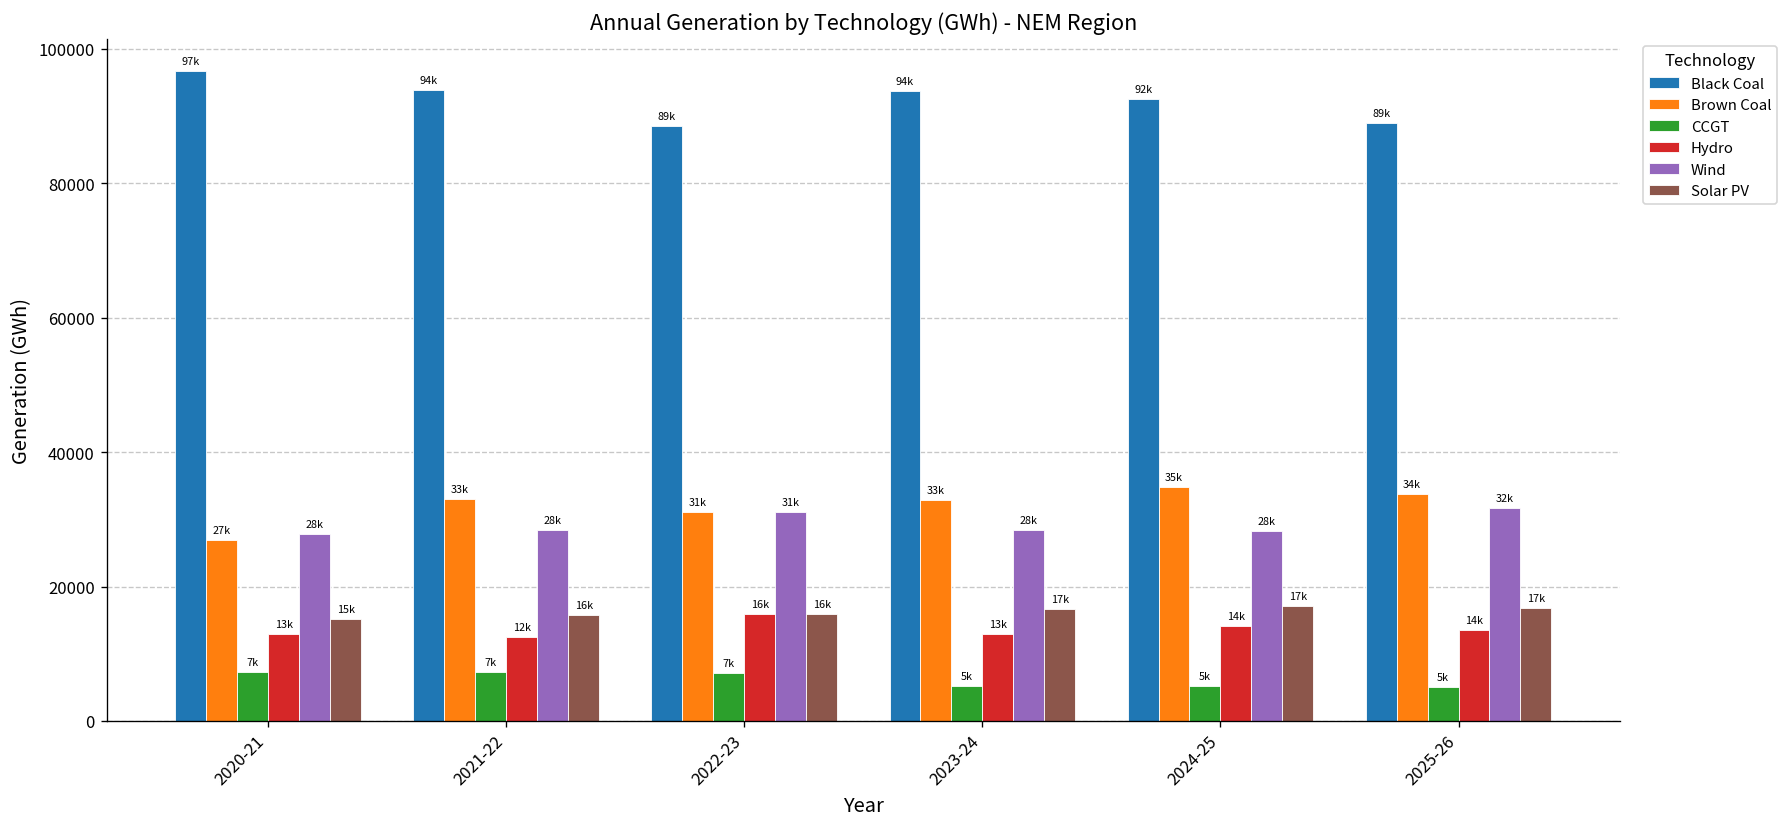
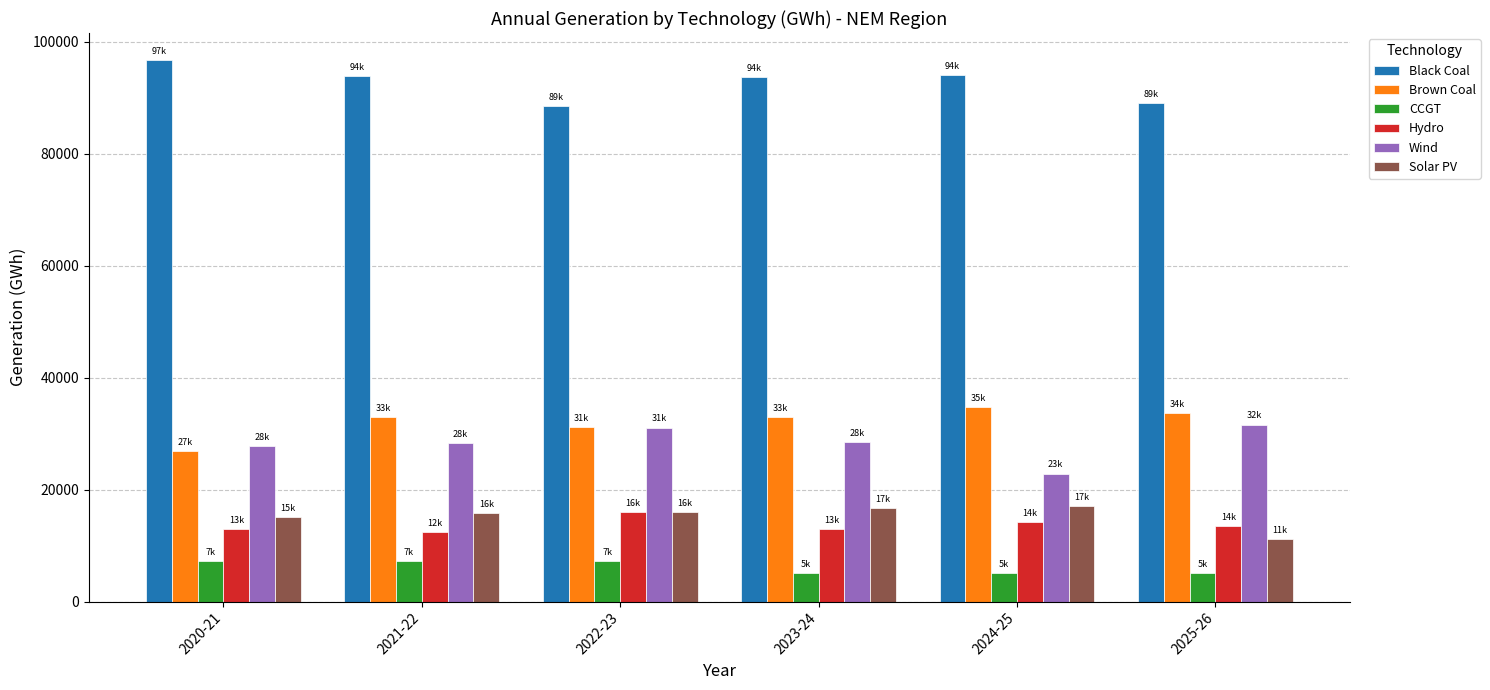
Black Coal, 2024-25: 92k -> 94k
Wind, 2024-25: 28k -> 23k
Solar PV, 2025-26: 17k -> 11k
